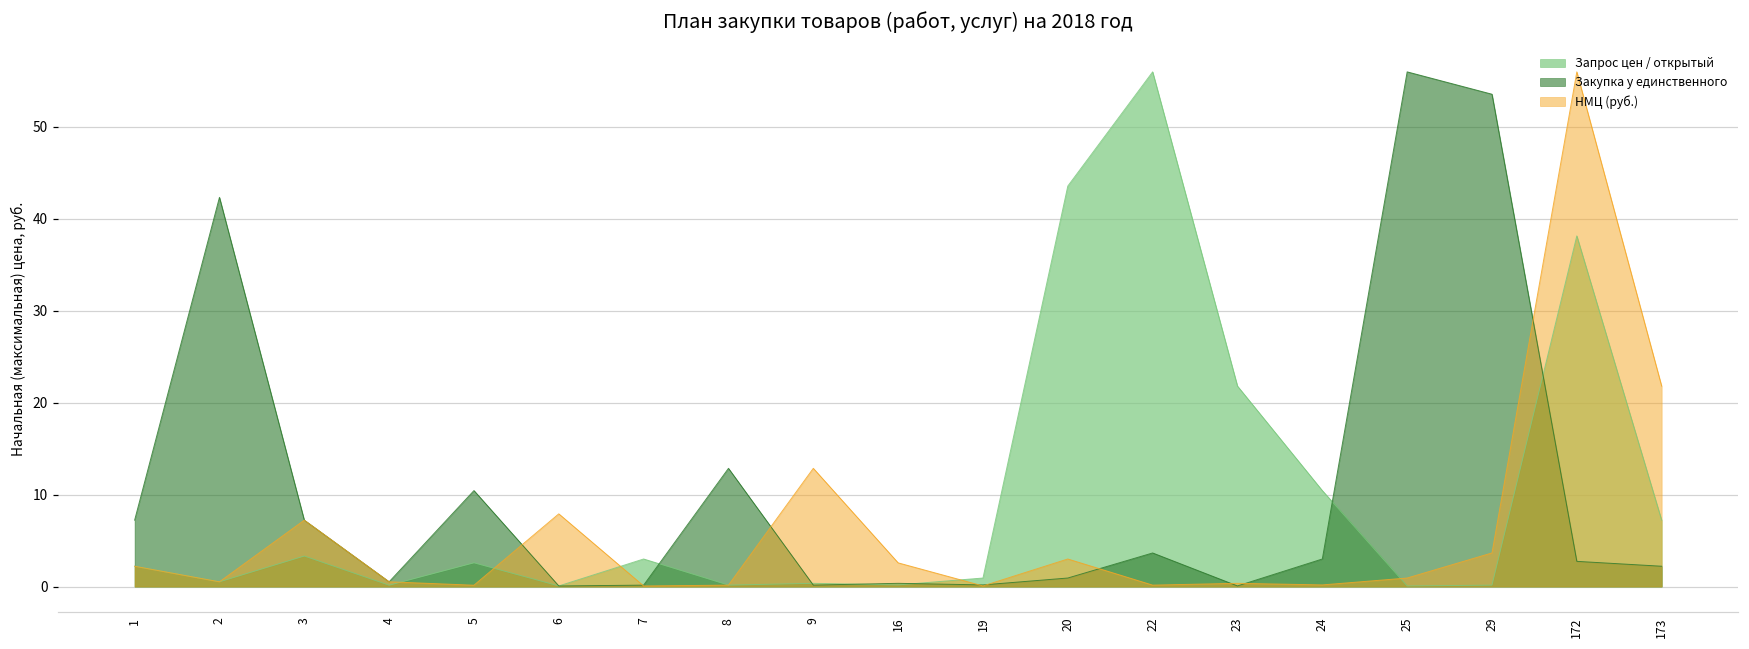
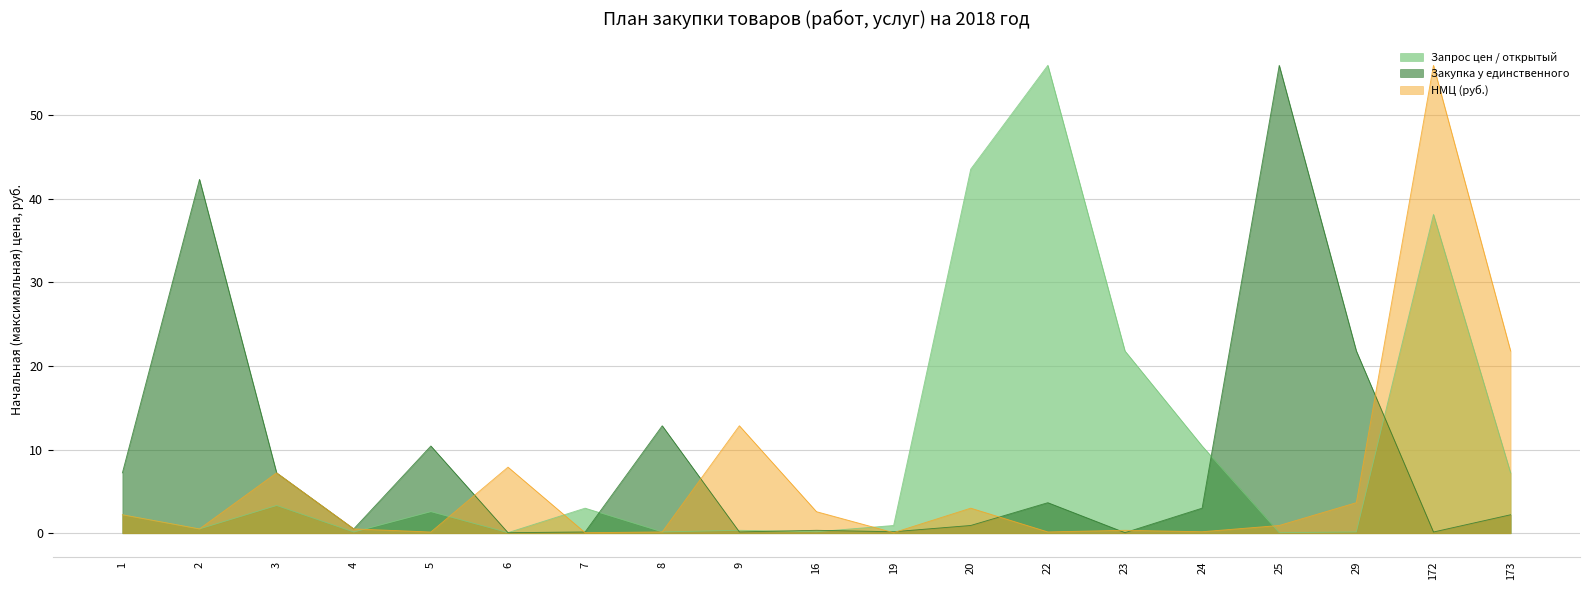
Закупка у единственного, 29: 54 -> 22
Закупка у единственного, 172: 3 -> 0
